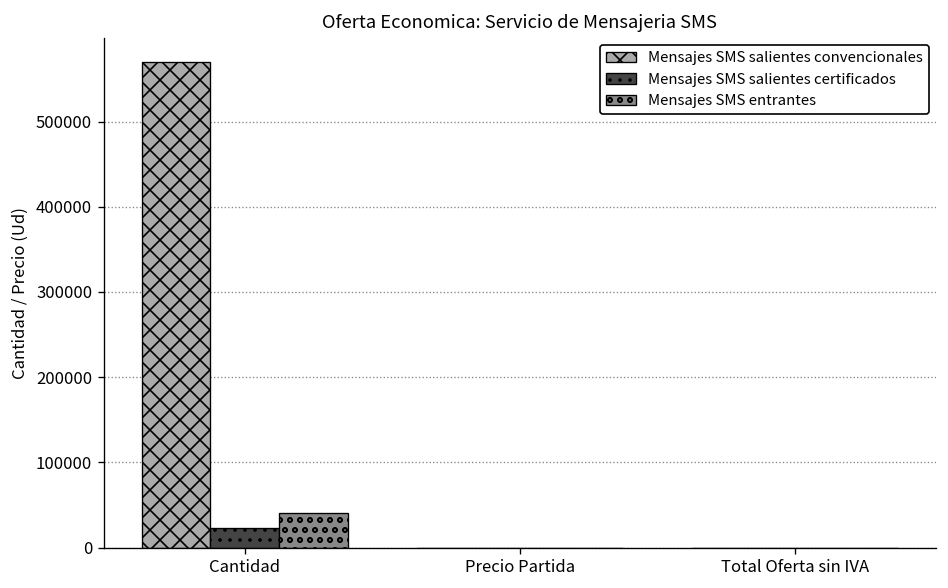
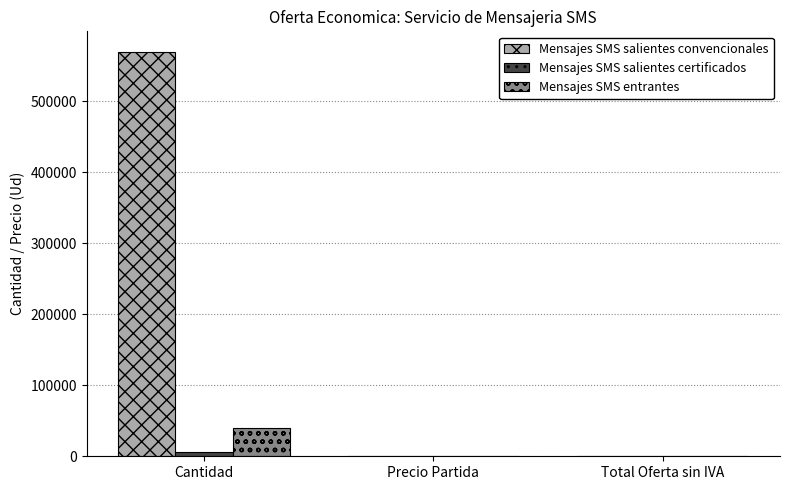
Mensajes SMS salientes certificados, Cantidad: 20000 -> 10000
